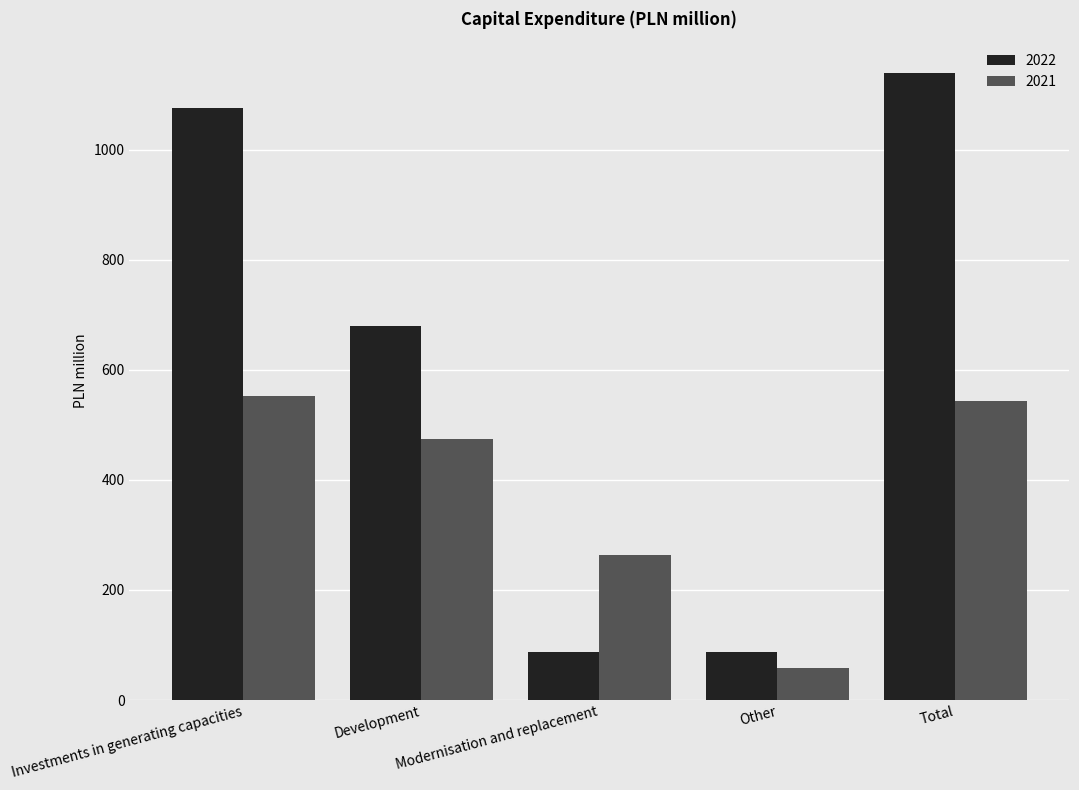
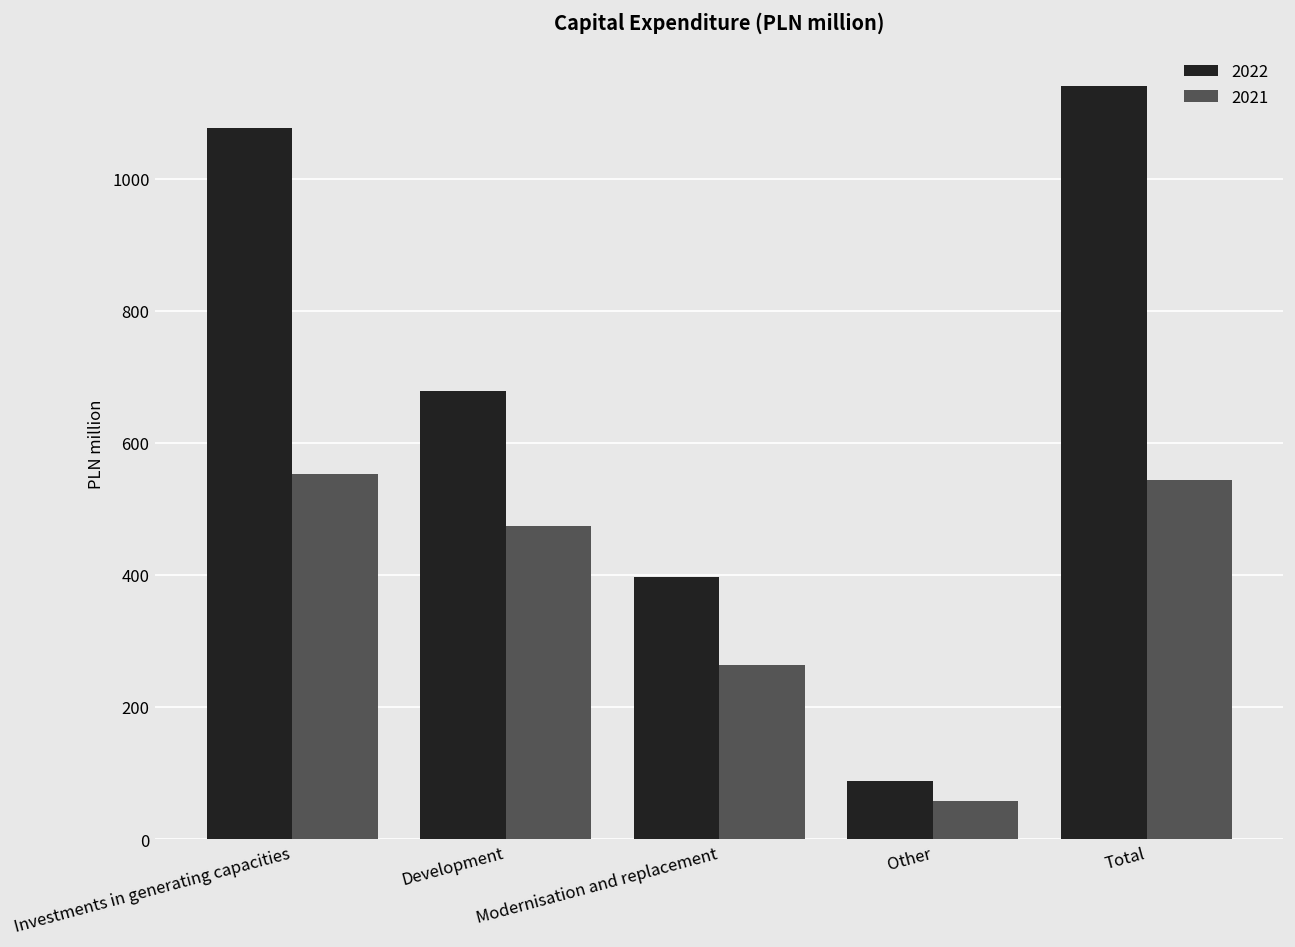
2022, Modernisation and replacement: 90 -> 400
